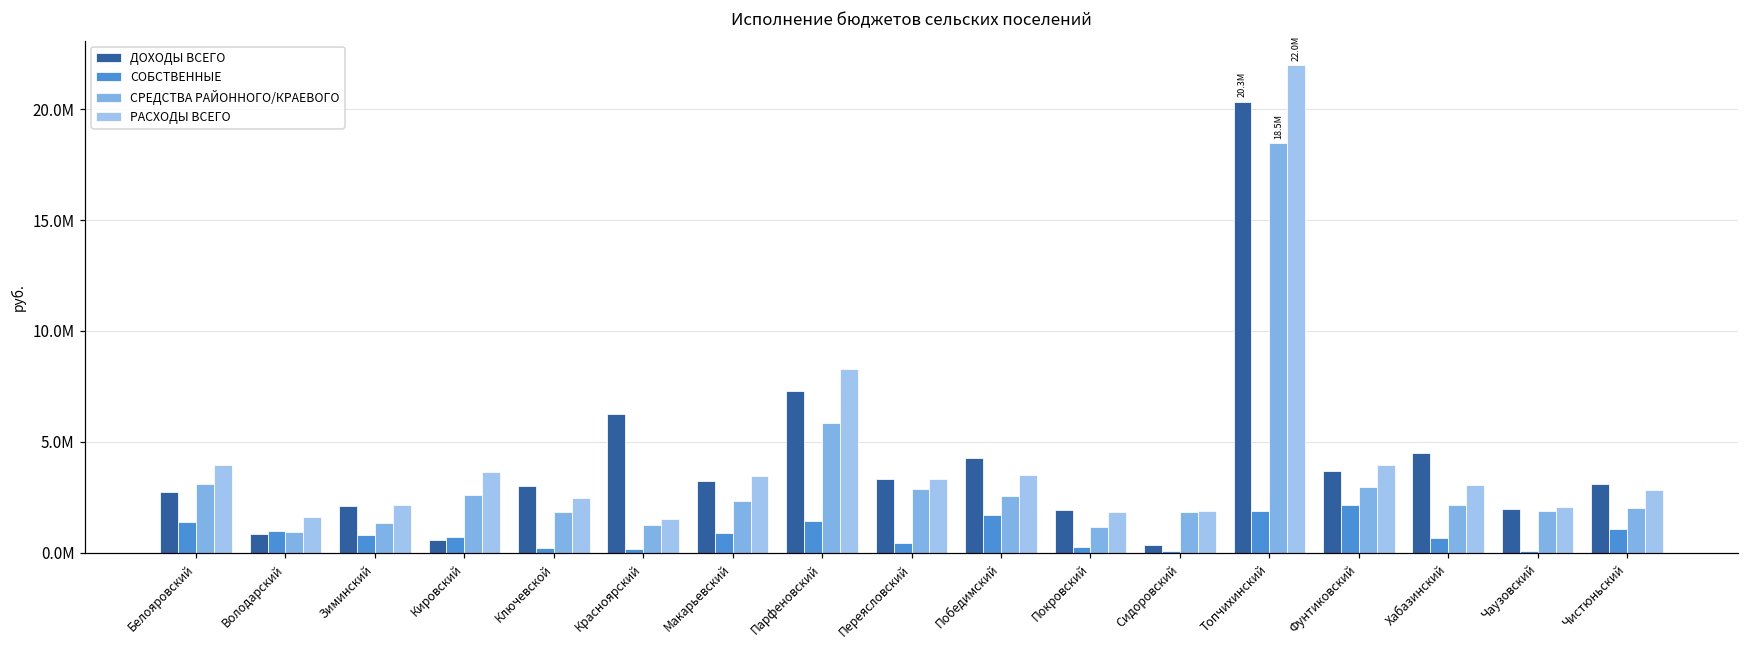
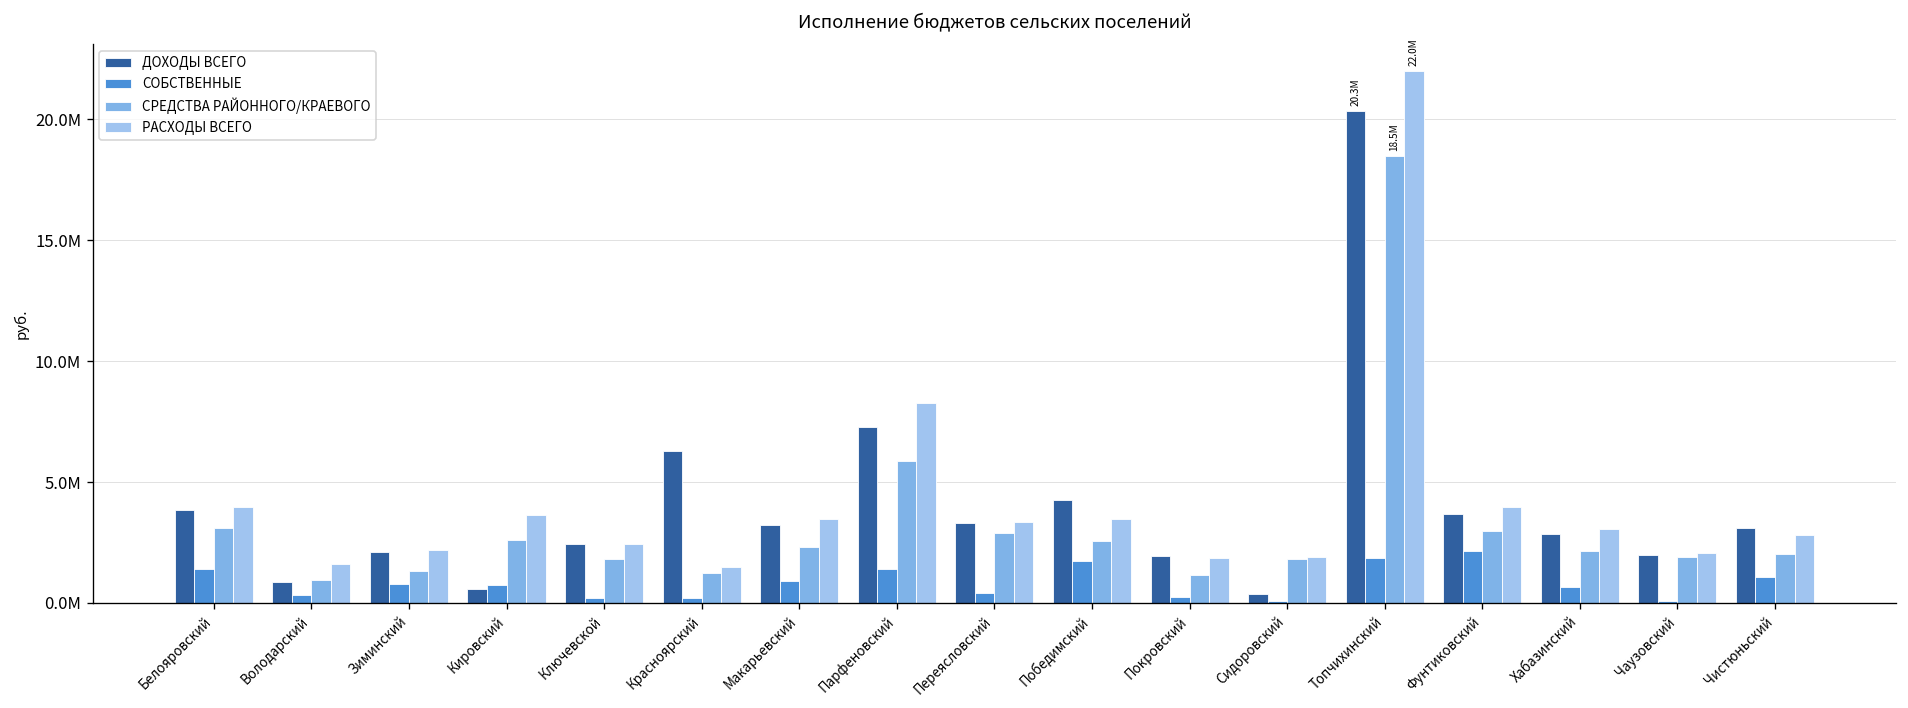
ДОХОДЫ ВСЕГО, Белояровский: 2800000 -> 3800000
СОБСТВЕННЫЕ, Володарский: 1000000 -> 300000
ДОХОДЫ ВСЕГО, Ключевской: 3000000 -> 2400000
ДОХОДЫ ВСЕГО, Хабазинский: 4500000 -> 2800000
